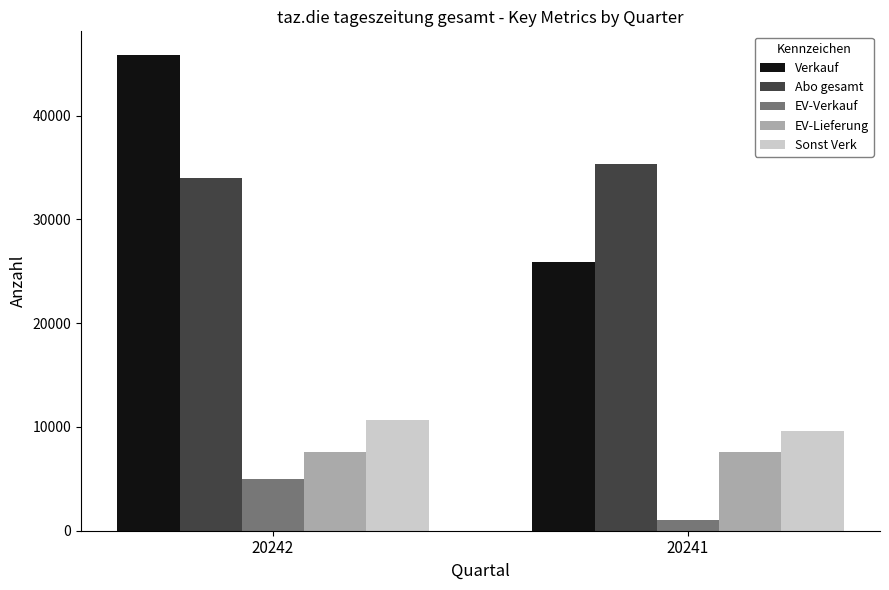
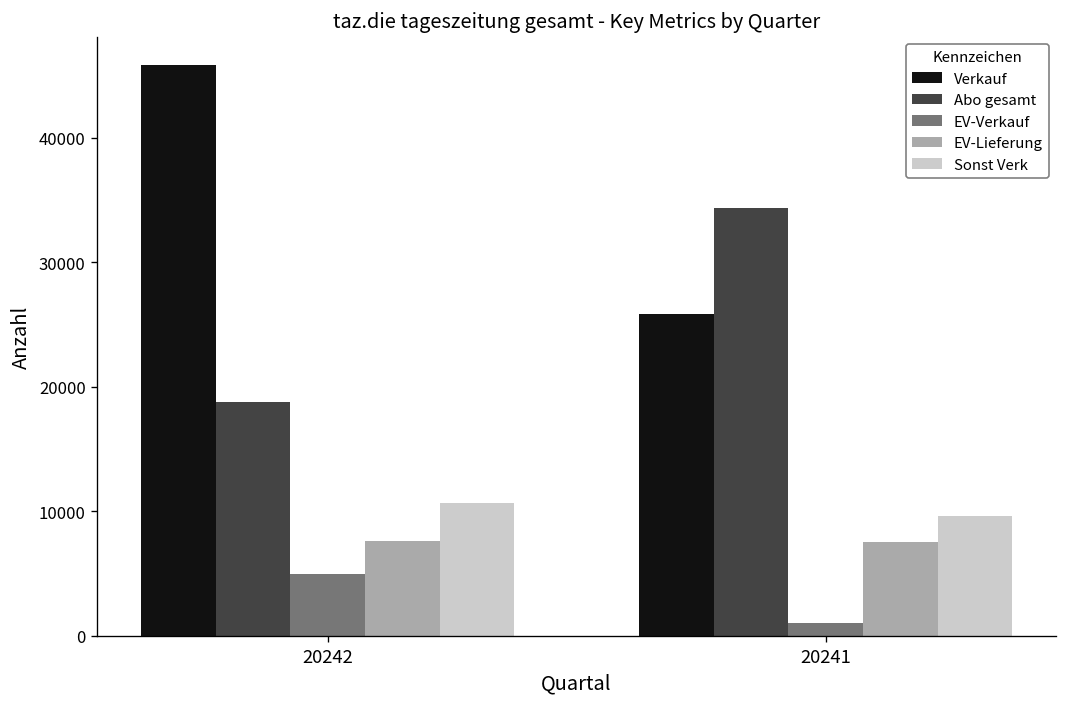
Abo gesamt, 20242: 34000 -> 18800
Abo gesamt, 20241: 35300 -> 34300
